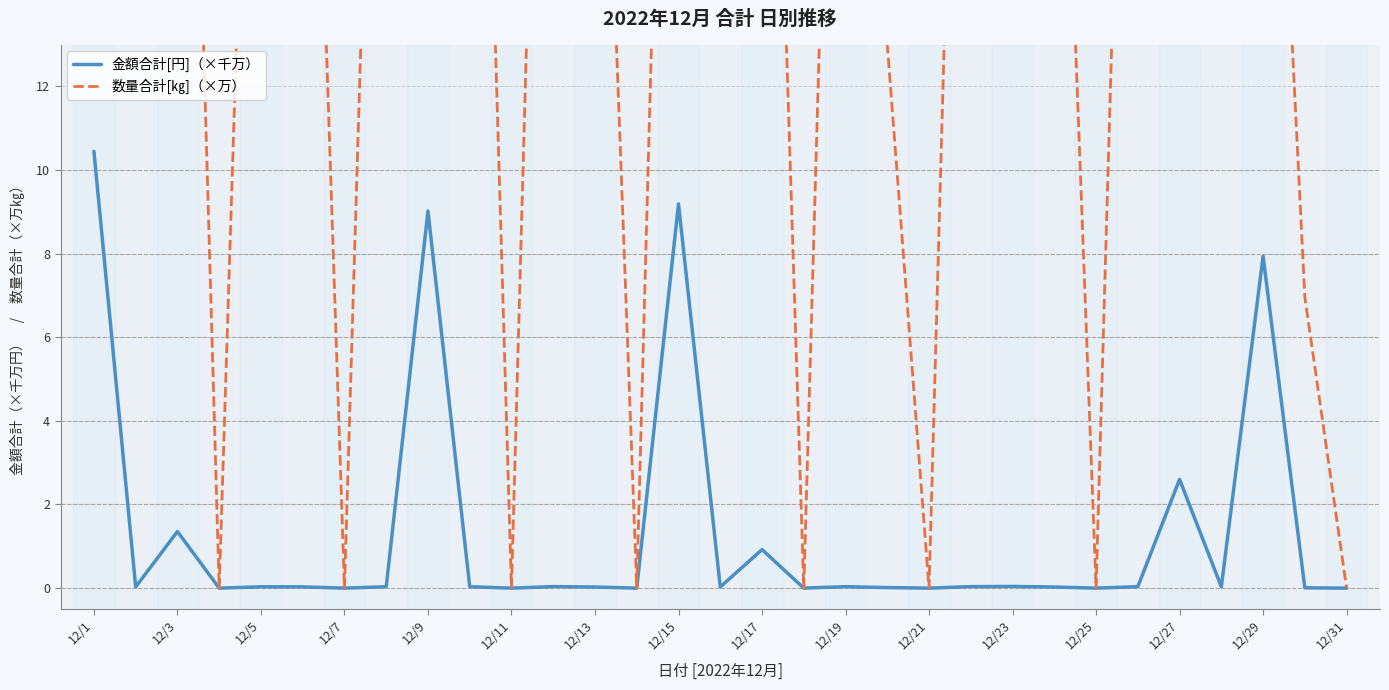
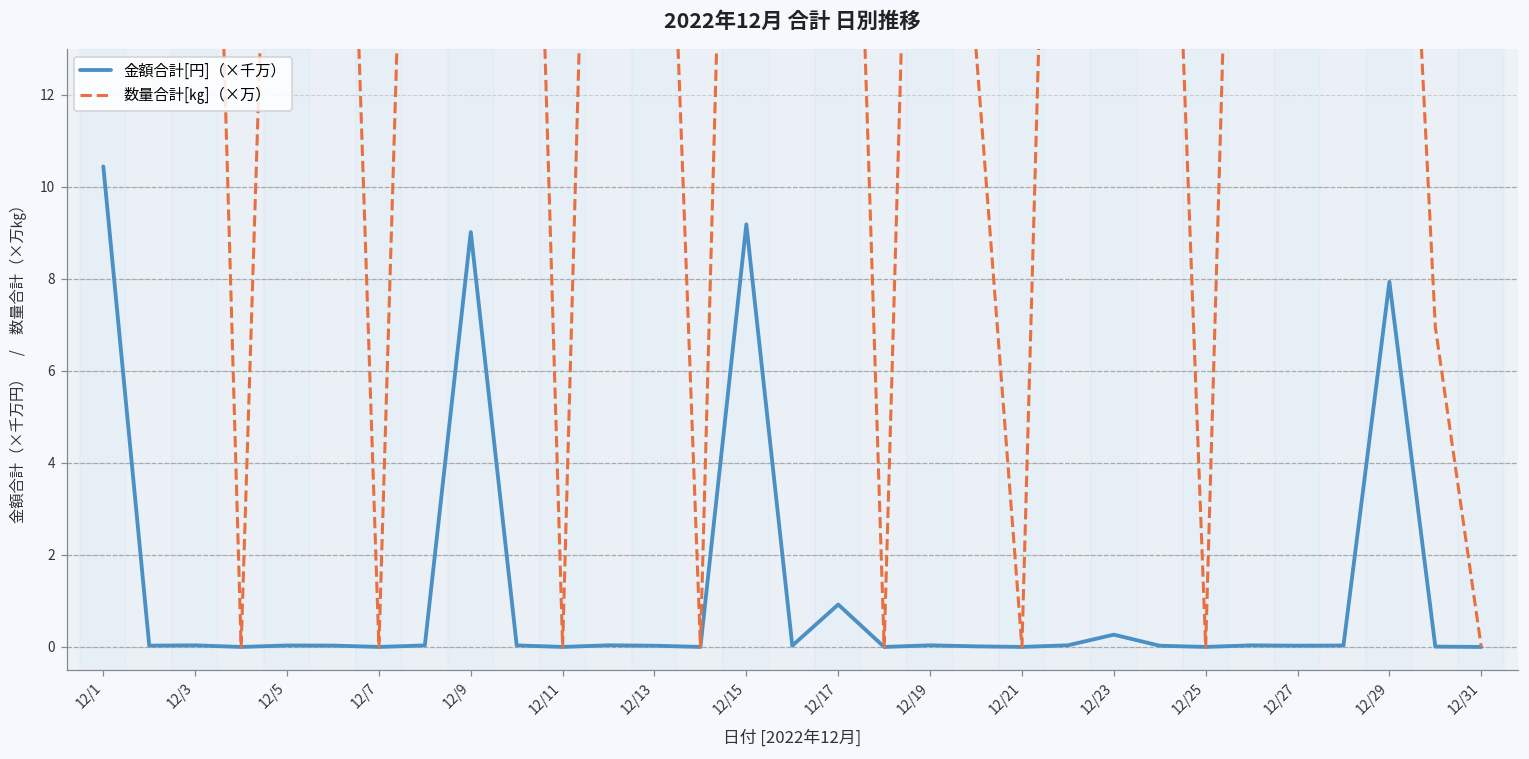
金額合計[円]（×千万）, 12/3: 1.4 -> 0.0
金額合計[円]（×千万）, 12/23: 0.0 -> 0.3
金額合計[円]（×千万）, 12/27: 2.6 -> 0.0
